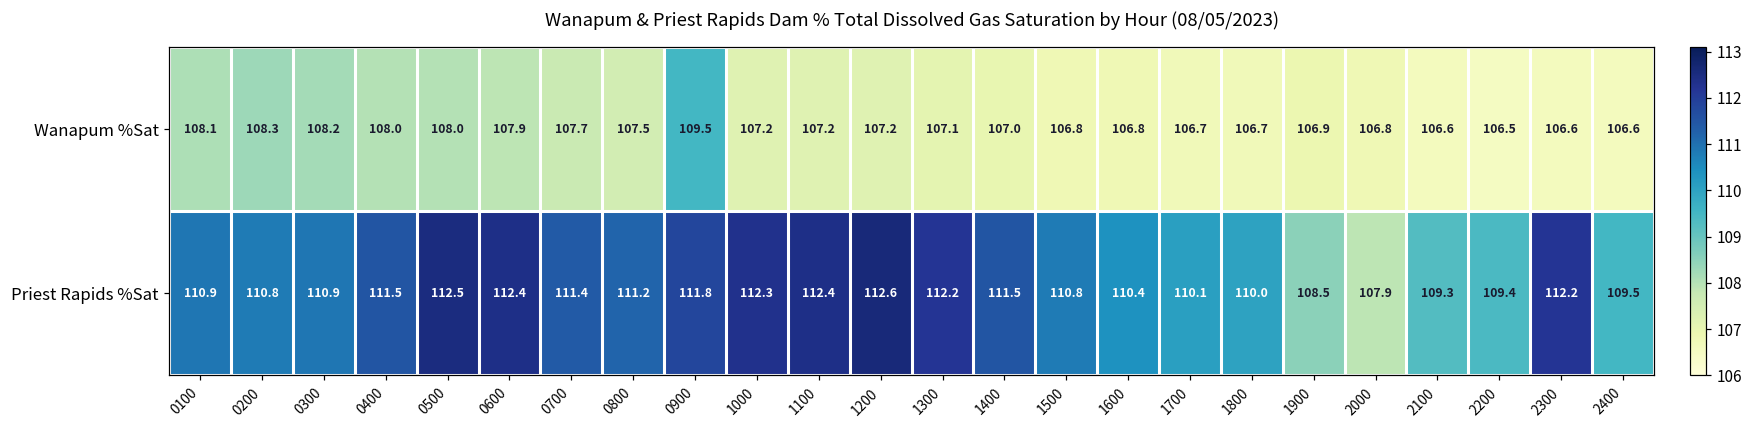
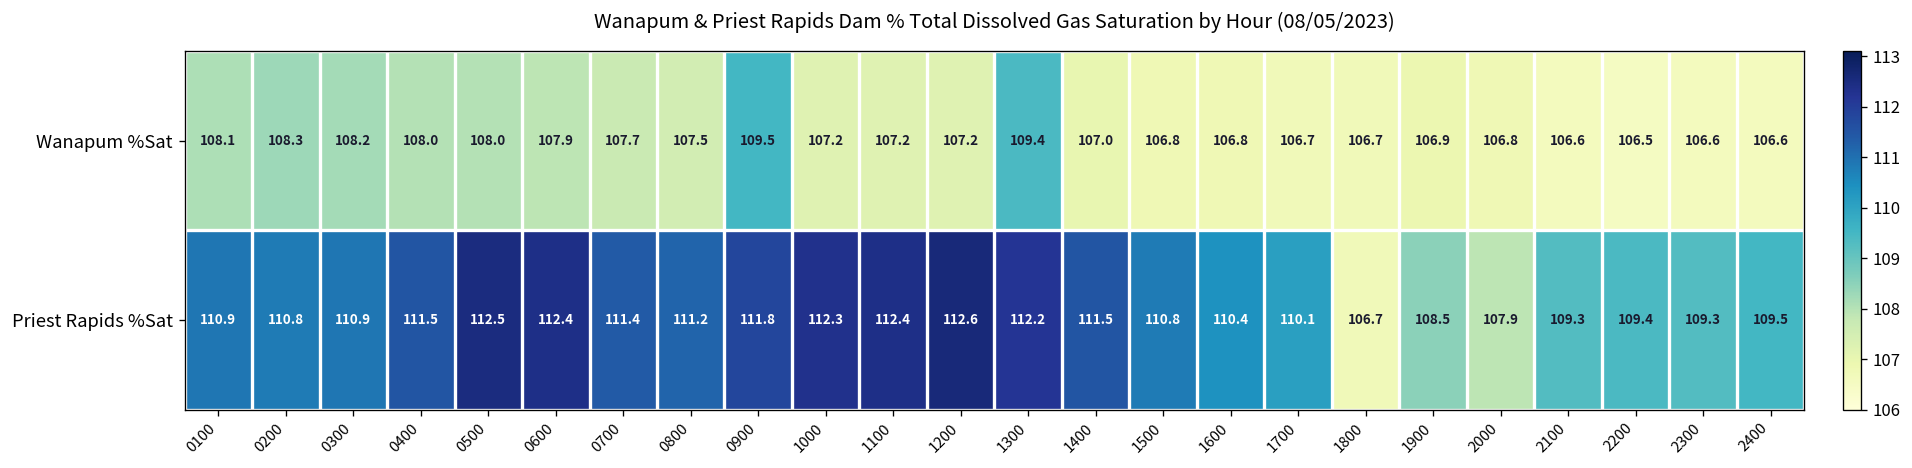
Wanapum %Sat, 1300: 107.1 -> 109.4
Priest Rapids %Sat, 1800: 110.0 -> 106.7
Priest Rapids %Sat, 2300: 112.2 -> 109.3
